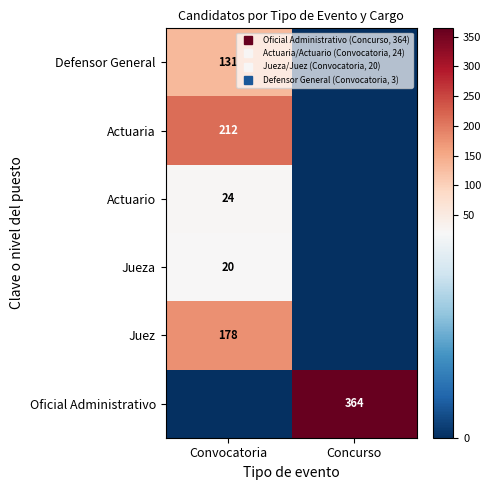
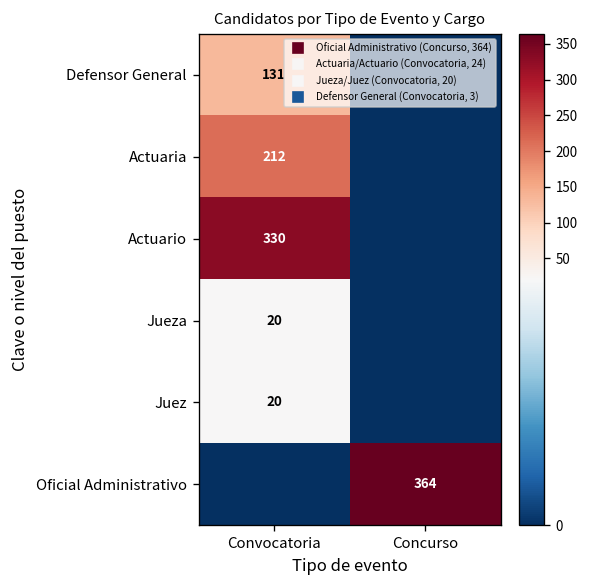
Actuario, Convocatoria: 24 -> 330
Juez, Convocatoria: 178 -> 20
